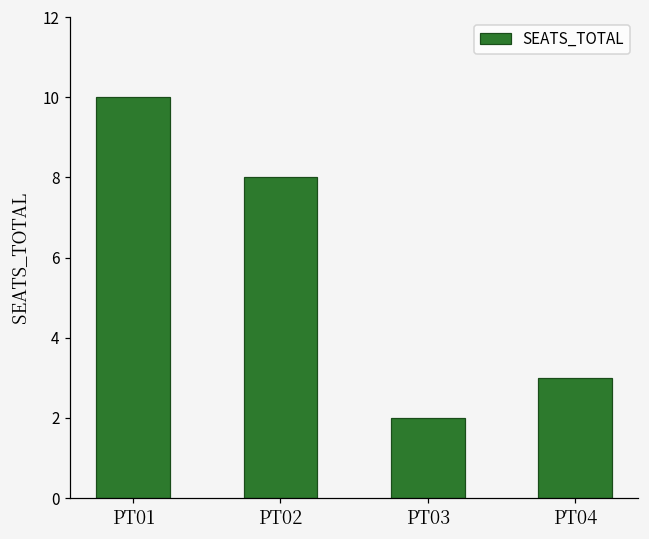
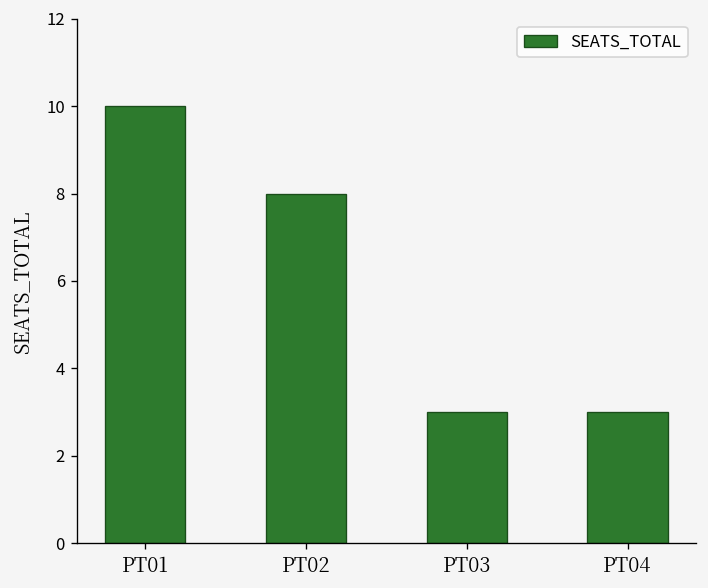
PT03: 2 -> 3
